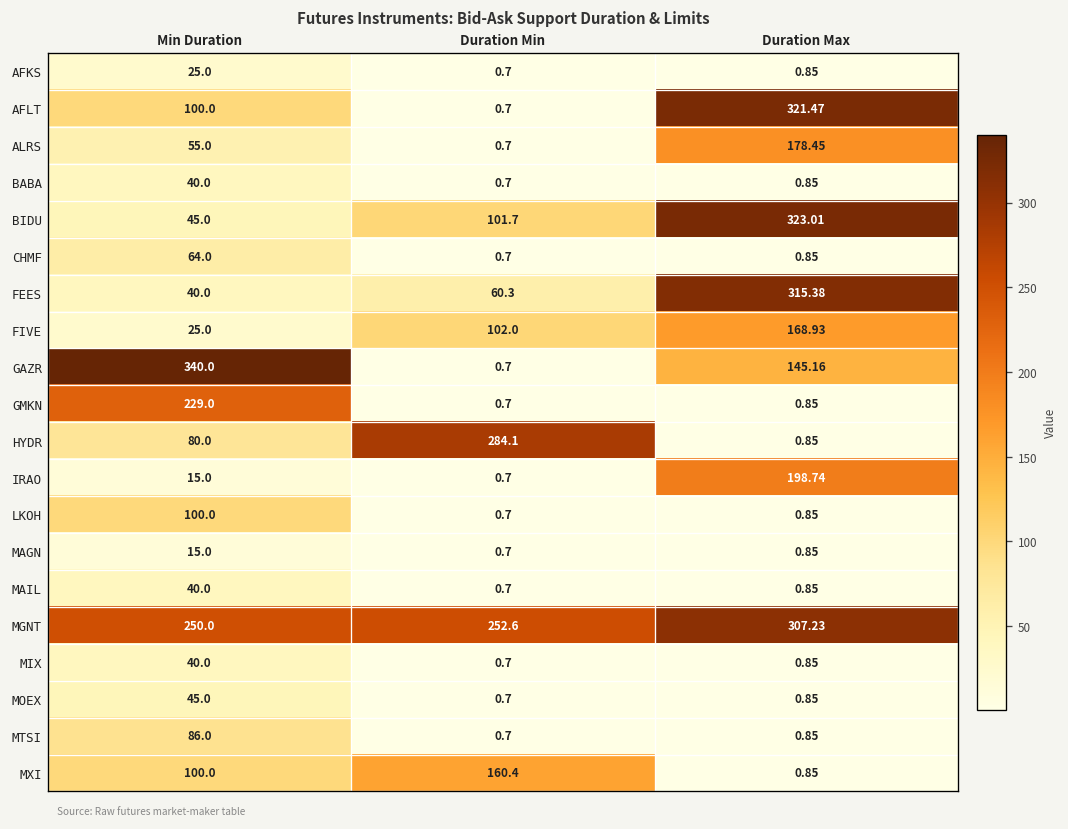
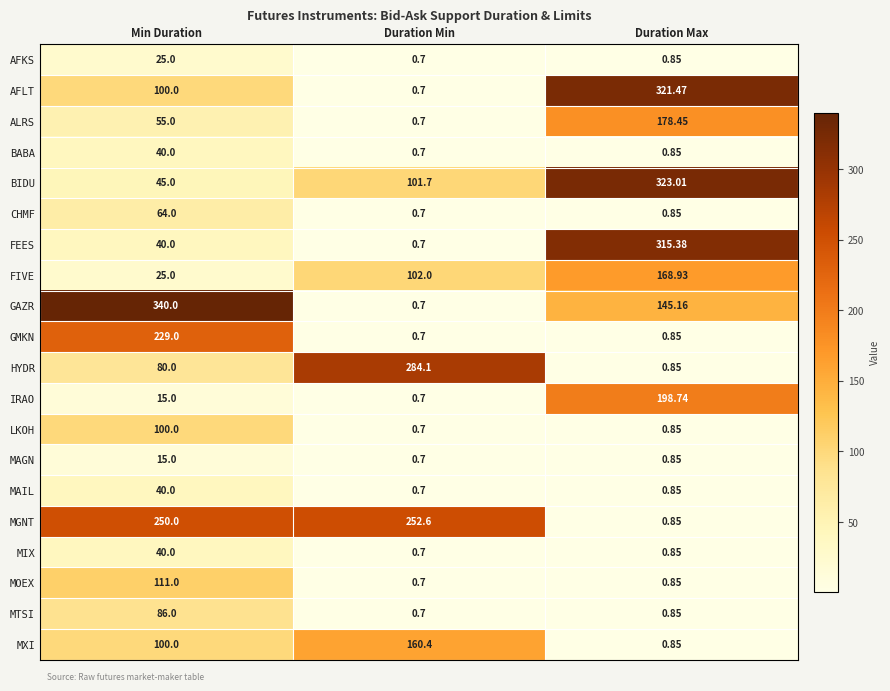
FEES, Duration Min: 60.3 -> 0.7
MGNT, Duration Max: 307.23 -> 0.85
MOEX, Min Duration: 45.0 -> 111.0
